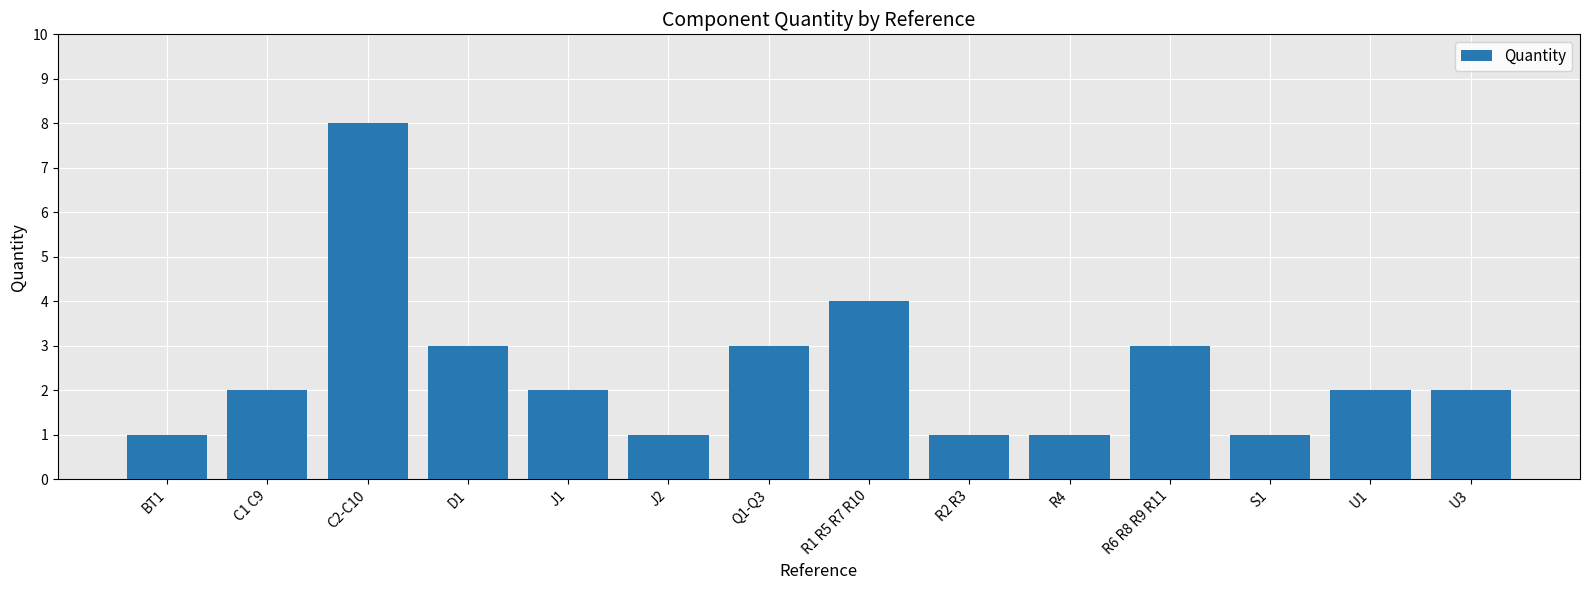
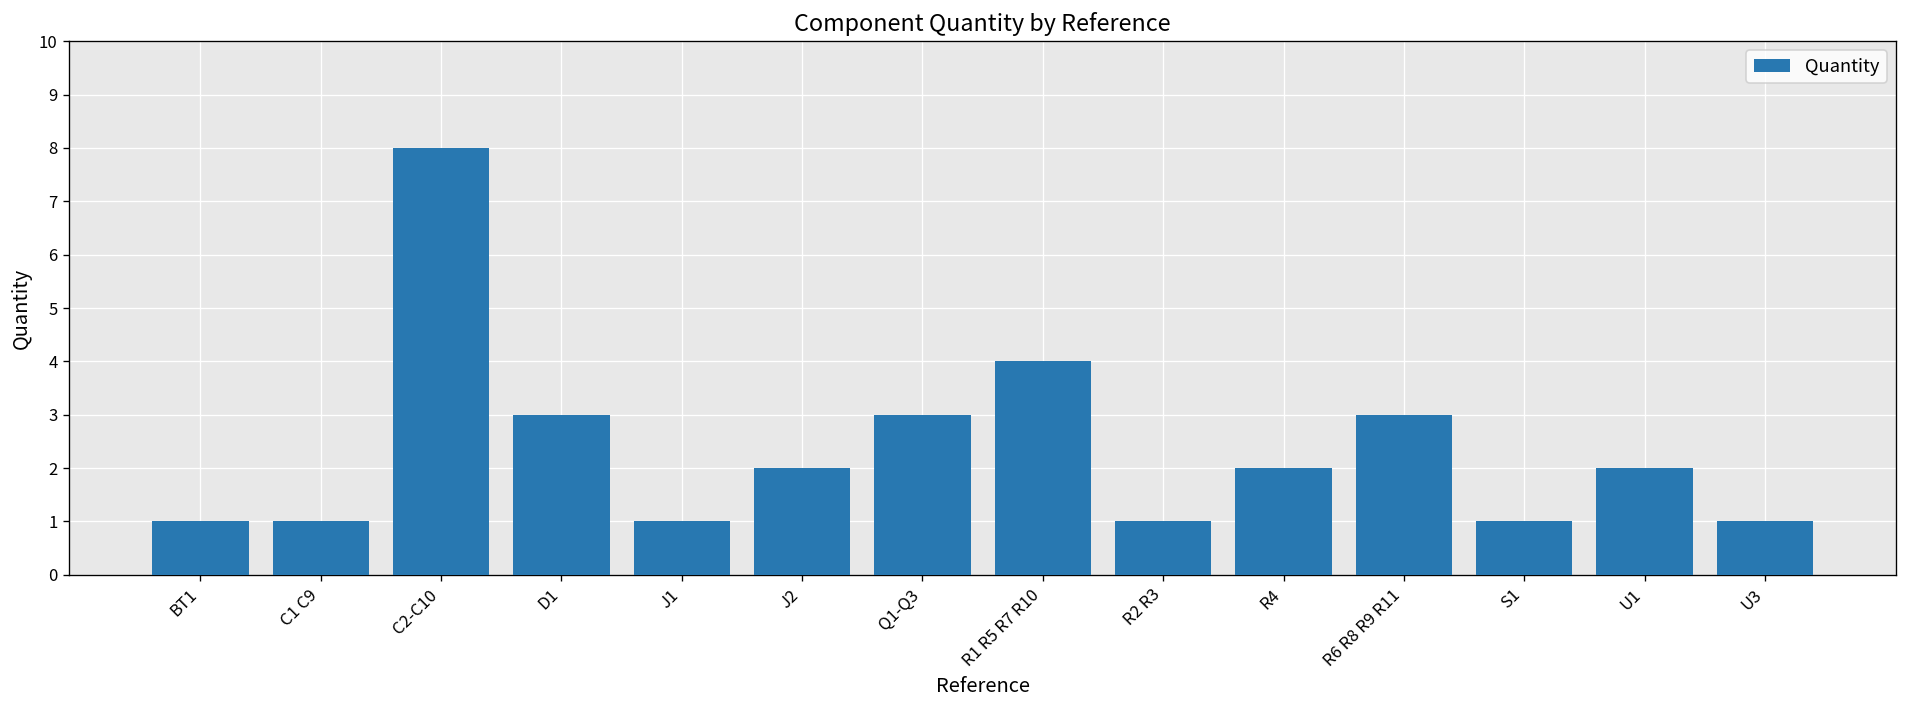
C1 C9: 2 -> 1
J1: 2 -> 1
J2: 1 -> 2
R4: 1 -> 2
U3: 2 -> 1
